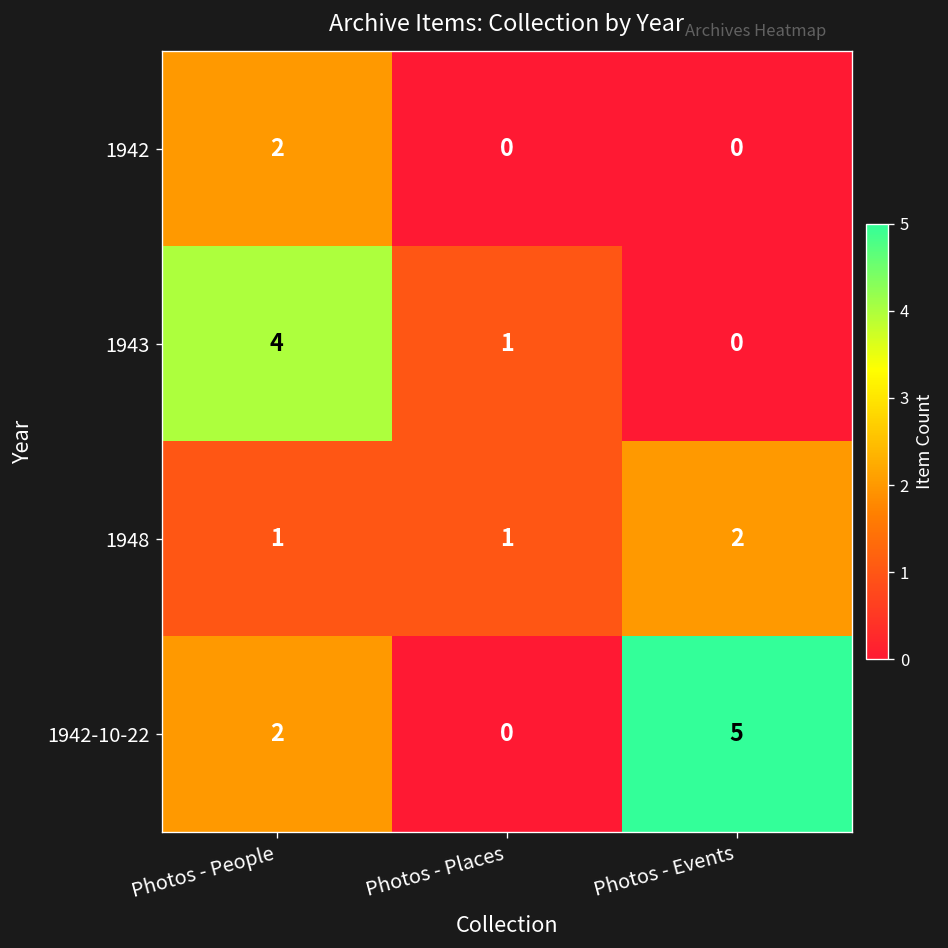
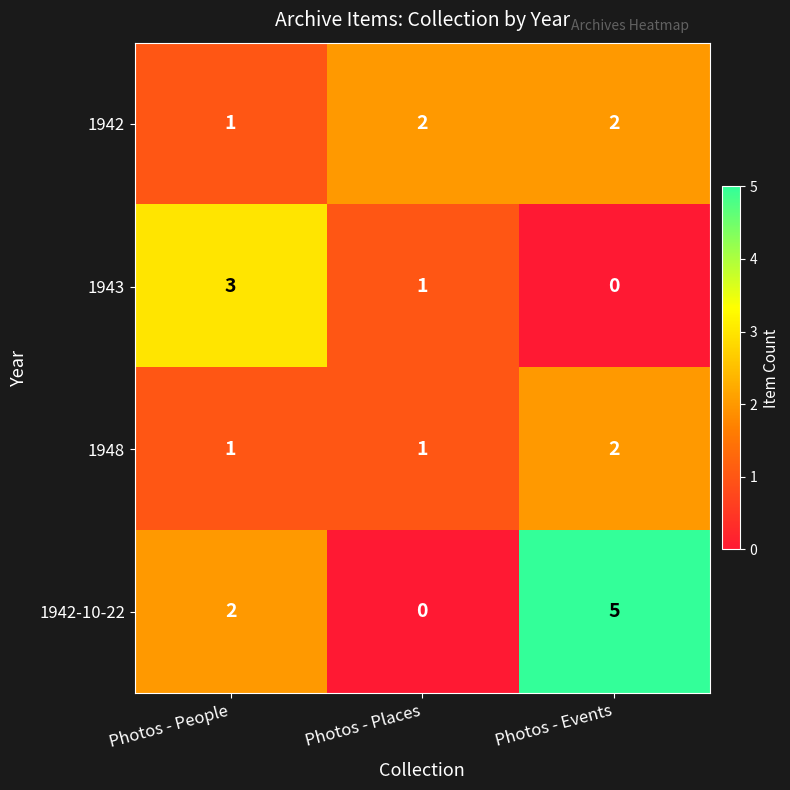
1942, Photos - People: 2 -> 1
1942, Photos - Places: 0 -> 2
1942, Photos - Events: 0 -> 2
1943, Photos - People: 4 -> 3
